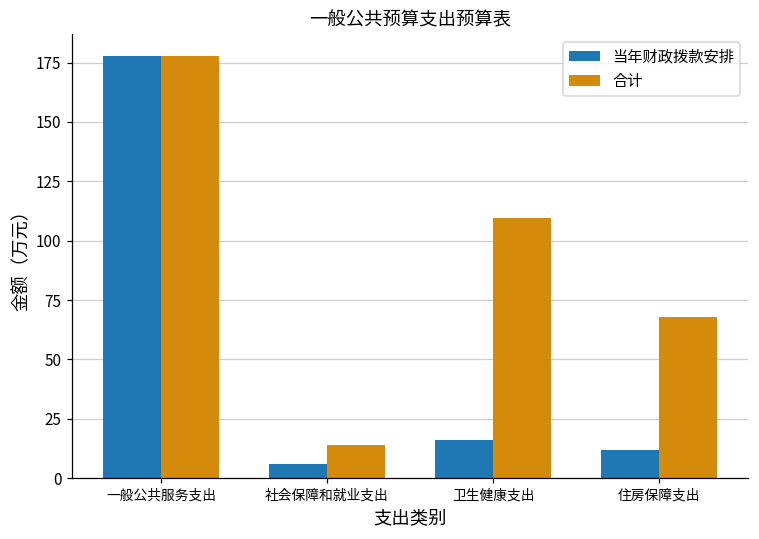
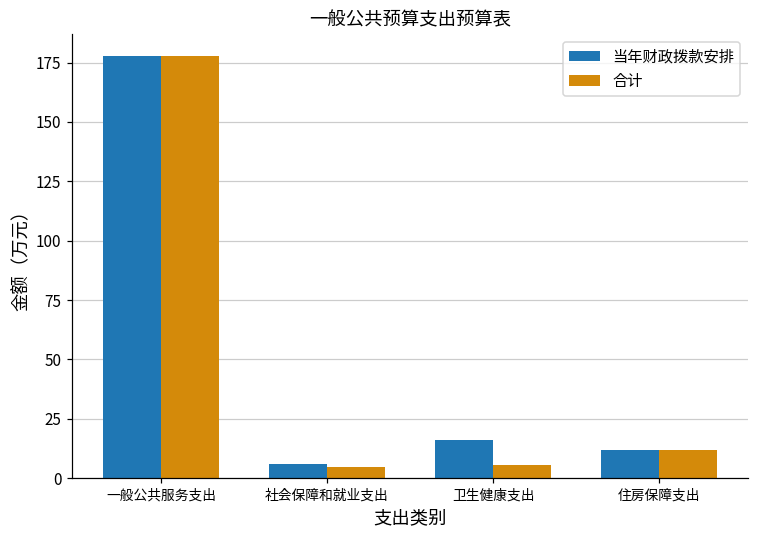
合计, 社会保障和就业支出: 14 -> 5
合计, 卫生健康支出: 110 -> 5
合计, 住房保障支出: 68 -> 12
